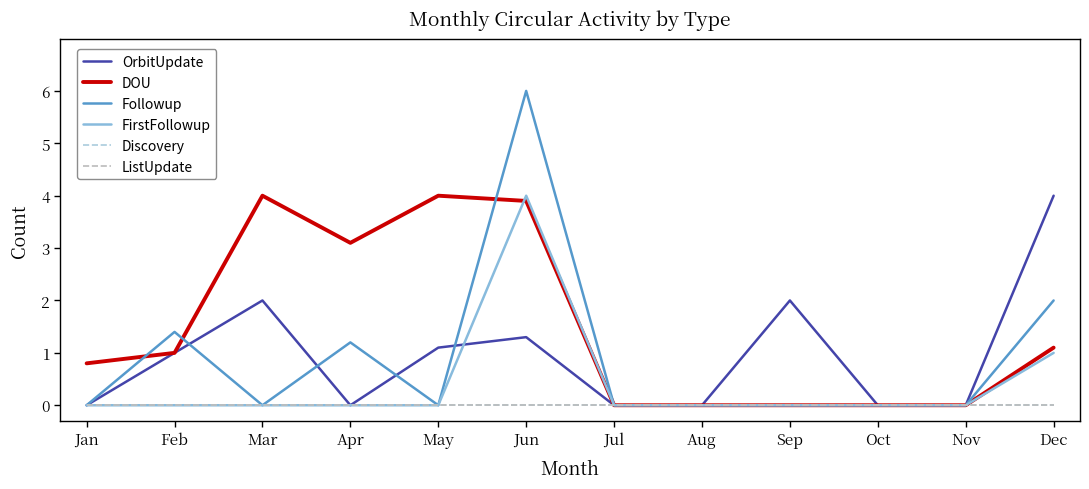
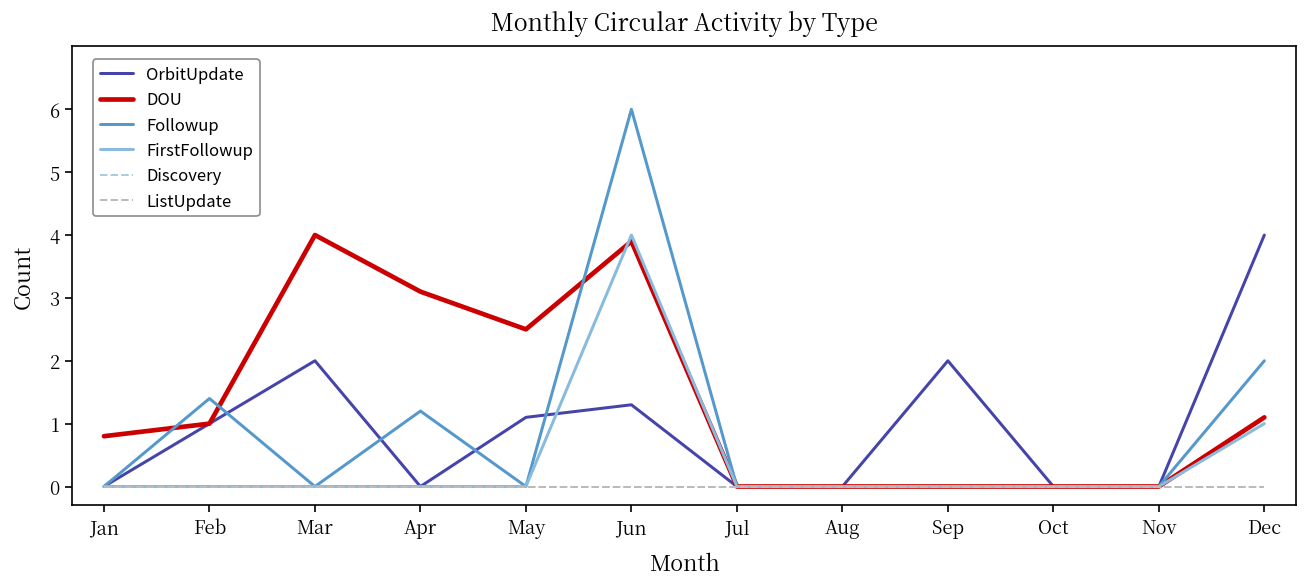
DOU, May: 4.0 -> 2.5
